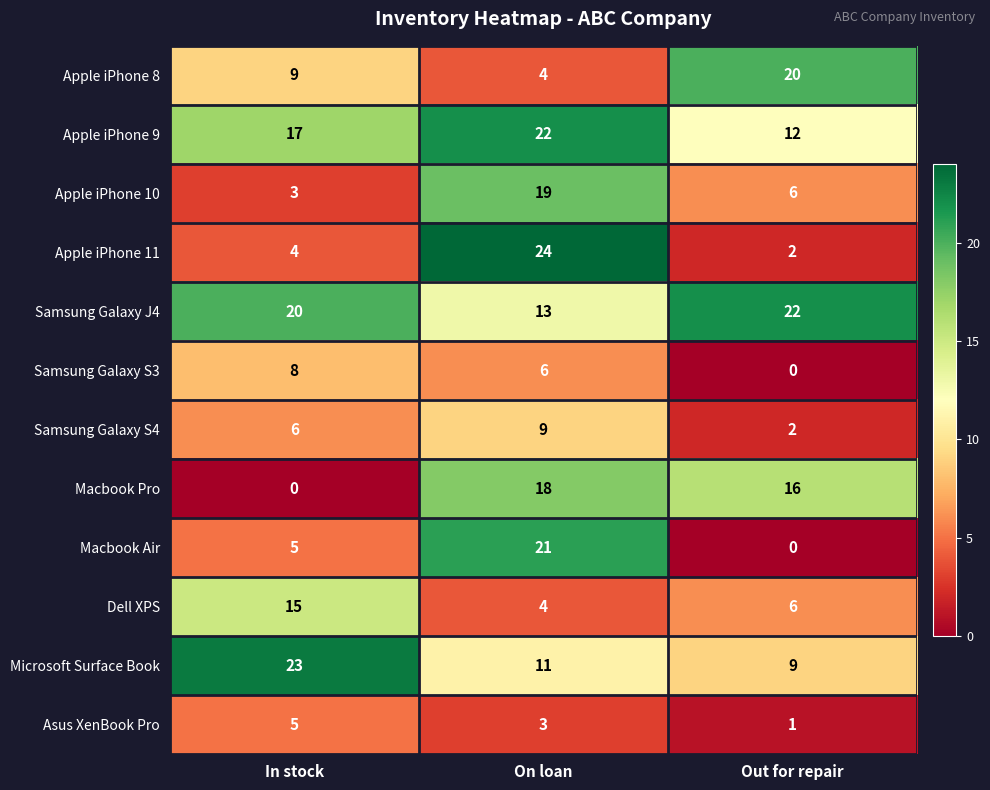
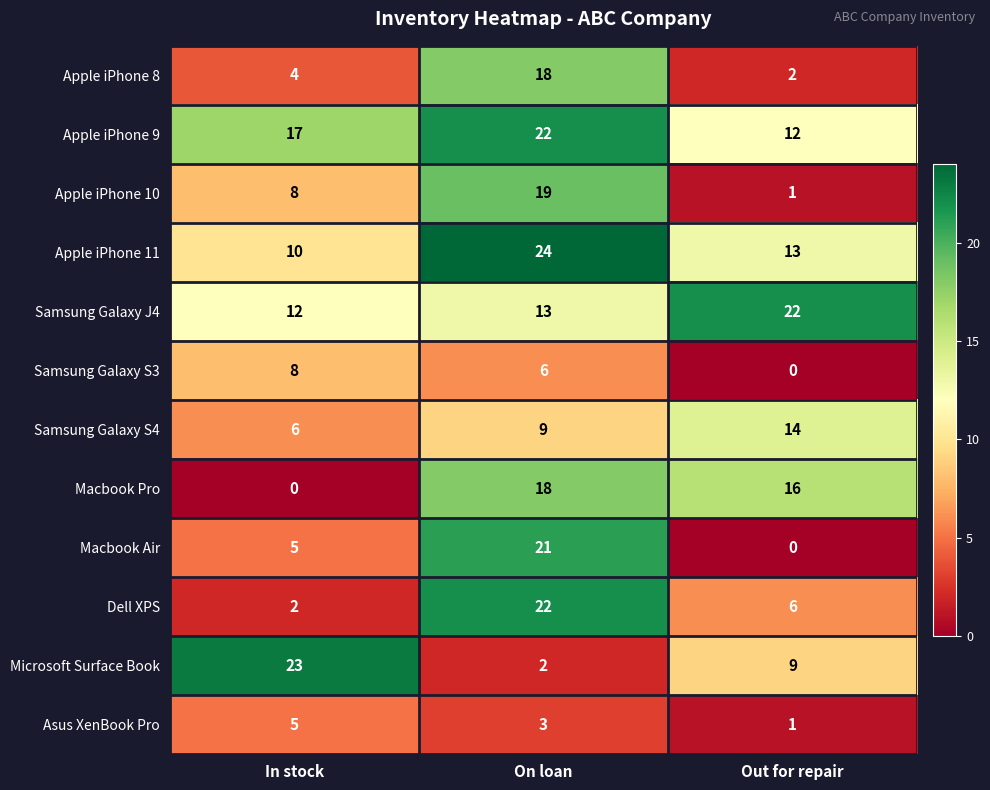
Apple iPhone 8, In stock: 9 -> 4
Apple iPhone 8, On loan: 4 -> 18
Apple iPhone 8, Out for repair: 20 -> 2
Apple iPhone 10, In stock: 3 -> 8
Apple iPhone 10, Out for repair: 6 -> 1
Apple iPhone 11, In stock: 4 -> 10
Apple iPhone 11, Out for repair: 2 -> 13
Samsung Galaxy J4, In stock: 20 -> 12
Samsung Galaxy S4, Out for repair: 2 -> 14
Dell XPS, In stock: 15 -> 2
Dell XPS, On loan: 4 -> 22
Microsoft Surface Book, On loan: 11 -> 2
